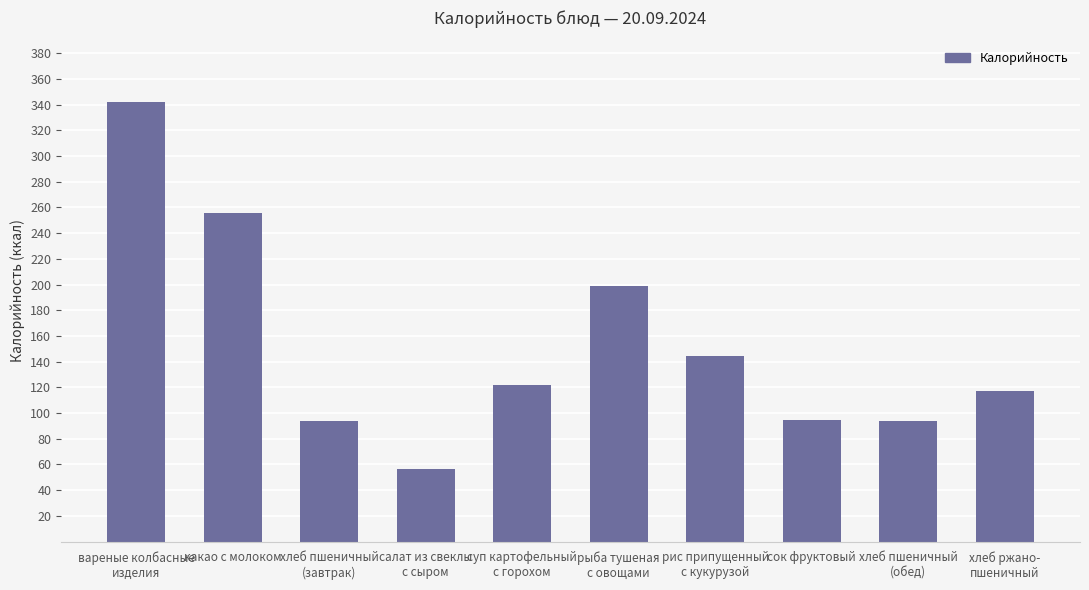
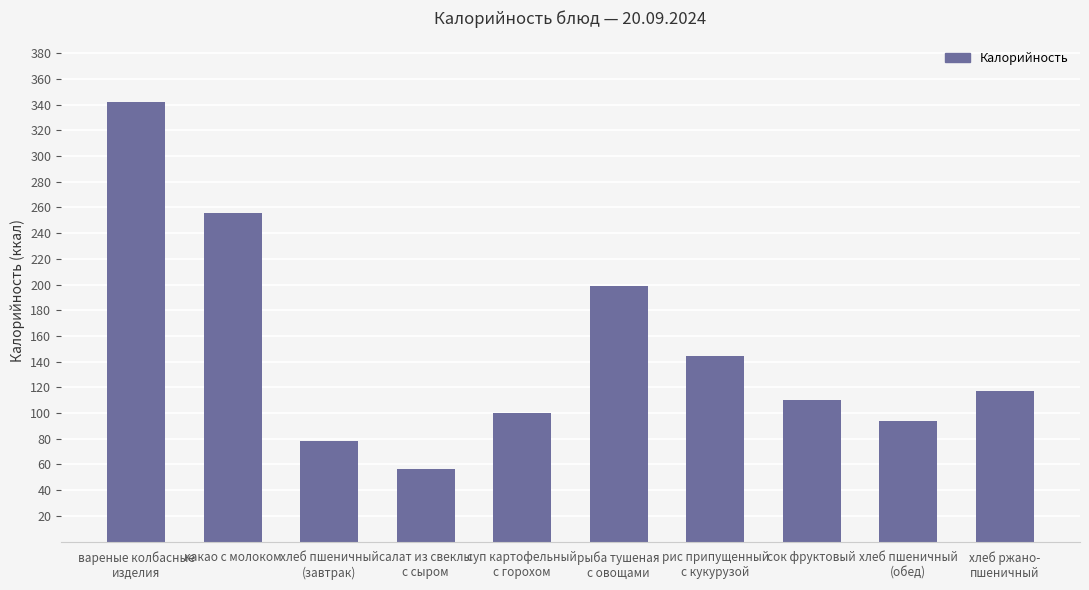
хлеб пшеничный (завтрак): 94 -> 78
суп картофельный с горохом: 122 -> 100
сок фруктовый: 95 -> 110
